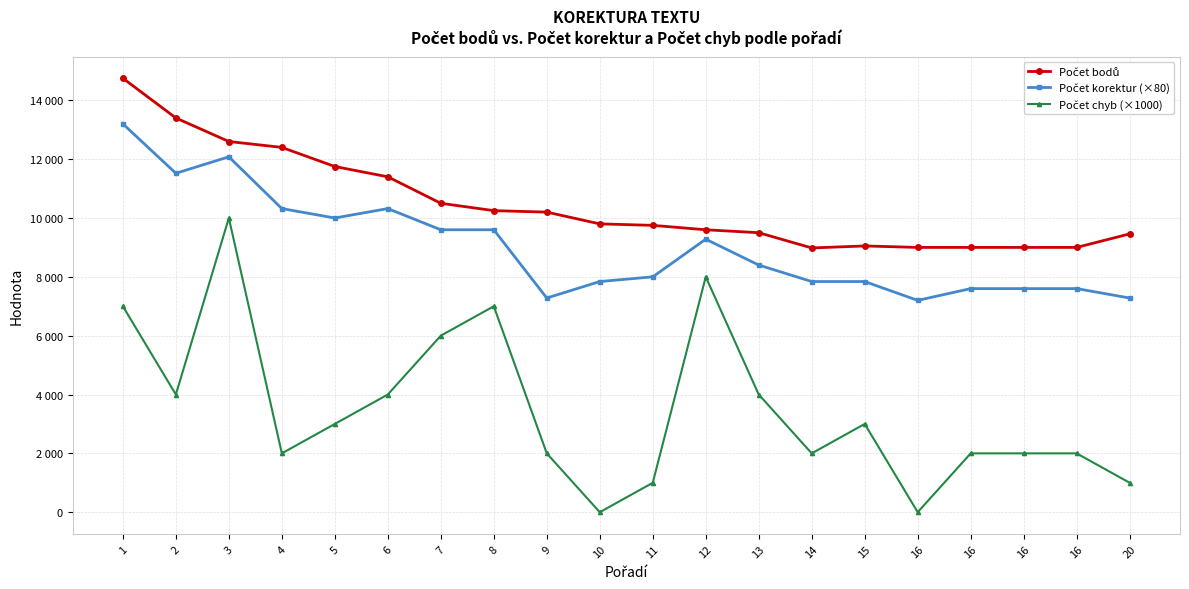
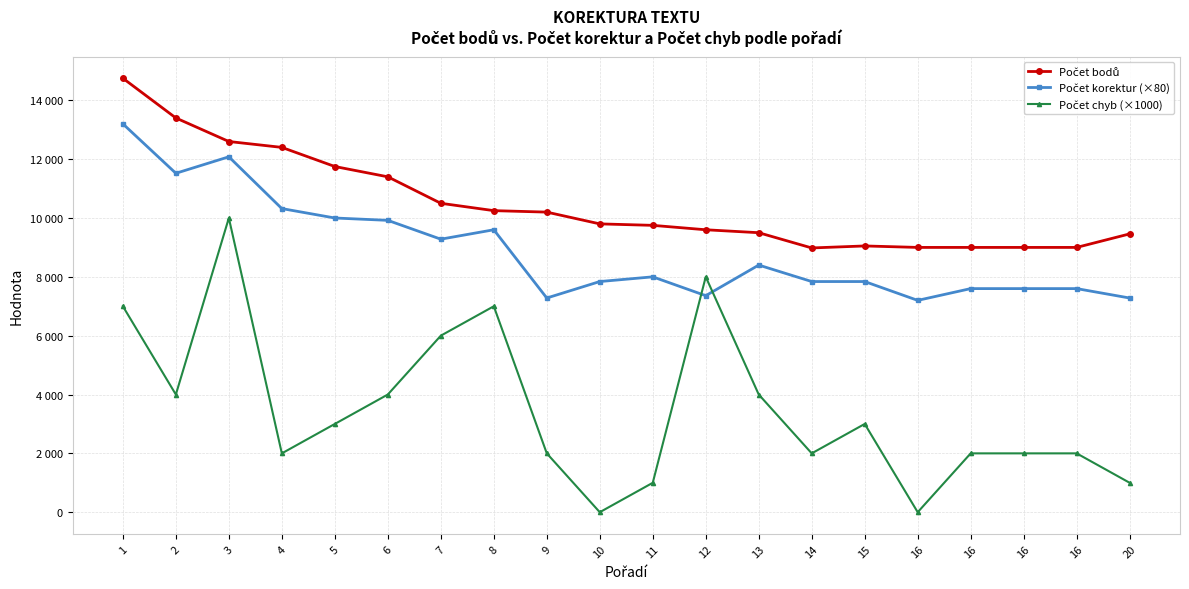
Počet korektur (×80), 6: 10300 -> 9900
Počet korektur (×80), 7: 9600 -> 9300
Počet korektur (×80), 12: 9300 -> 7400
